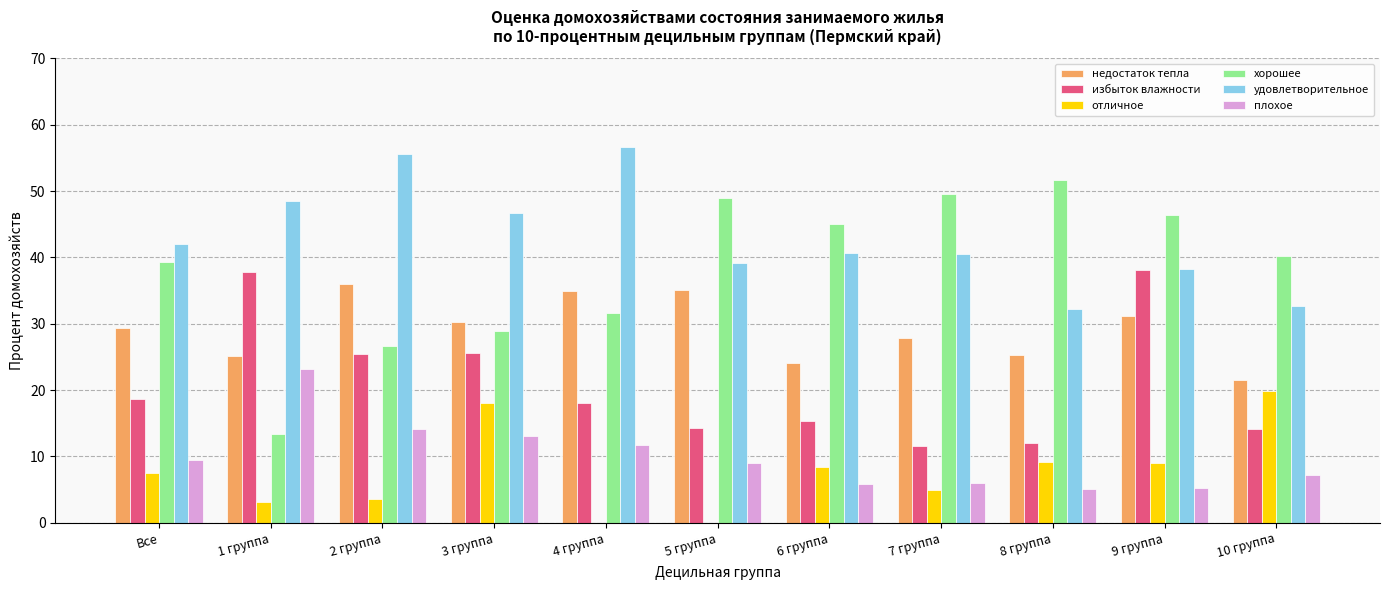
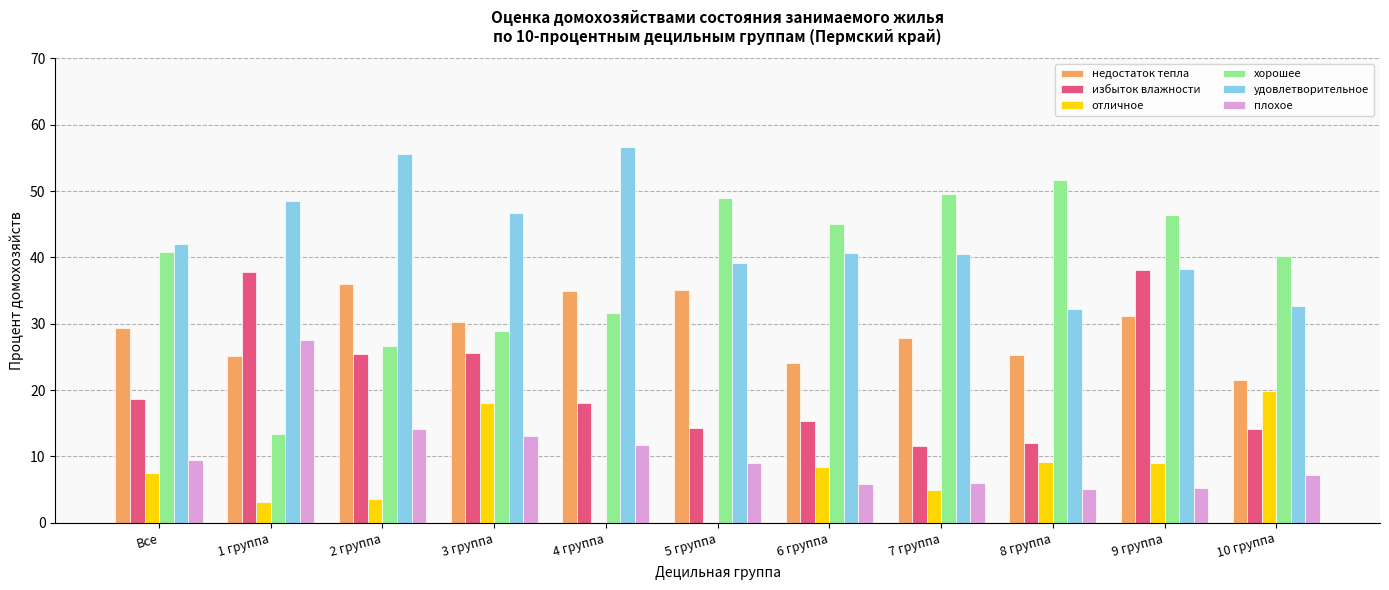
хорошее, Все: 39 -> 41
плохое, 1 группа: 23 -> 28
